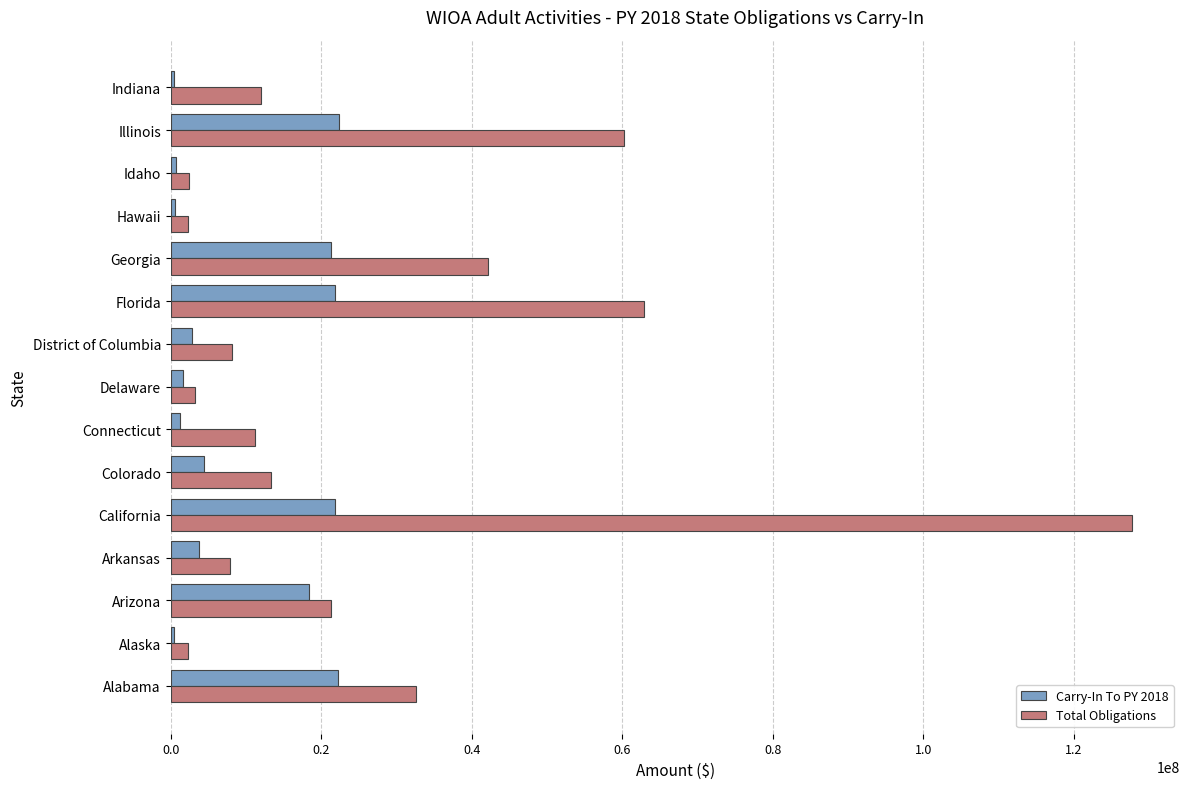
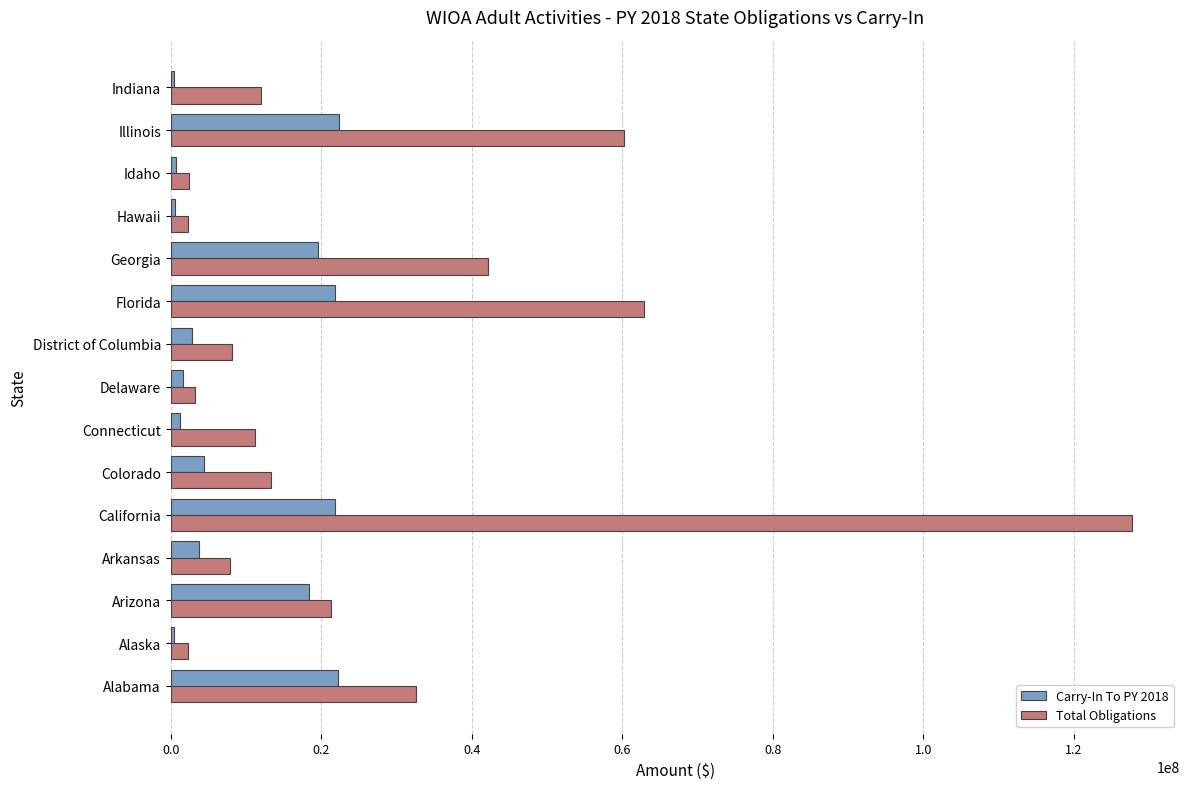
Carry-In To PY 2018, Georgia: 21000000 -> 20000000
